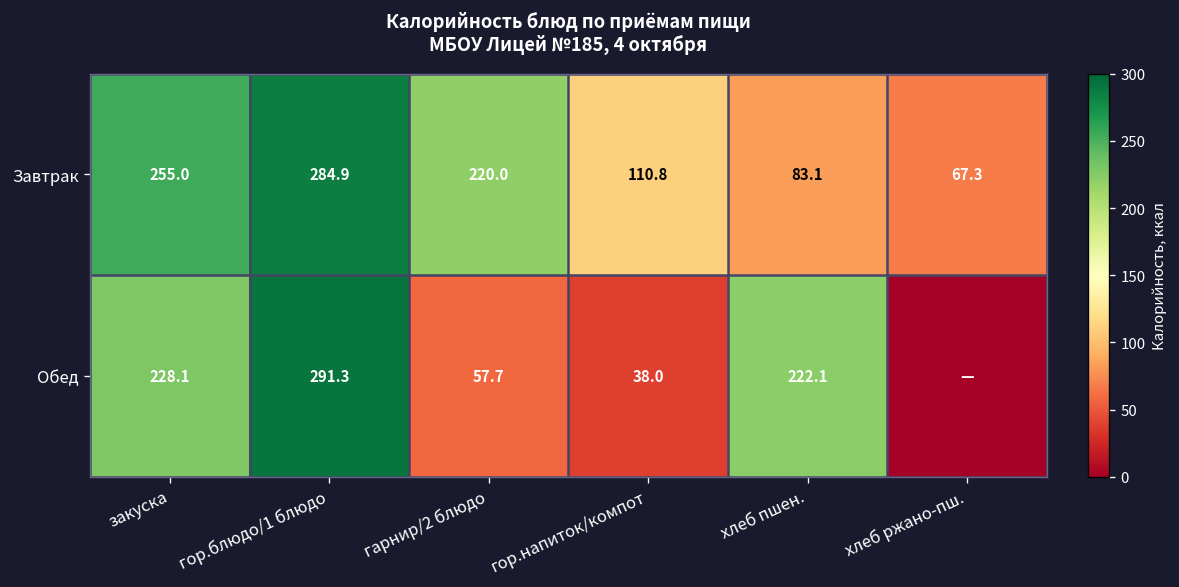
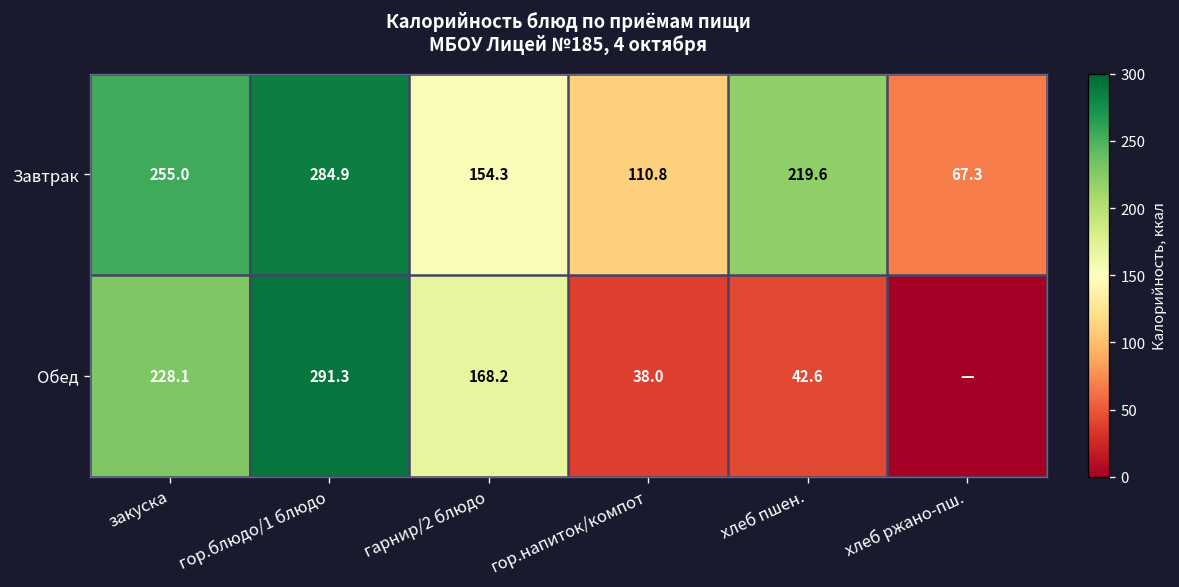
Завтрак, гарнир/2 блюдо: 220.0 -> 154.3
Завтрак, хлеб пшен.: 83.1 -> 219.6
Обед, гарнир/2 блюдо: 57.7 -> 168.2
Обед, хлеб пшен.: 222.1 -> 42.6
